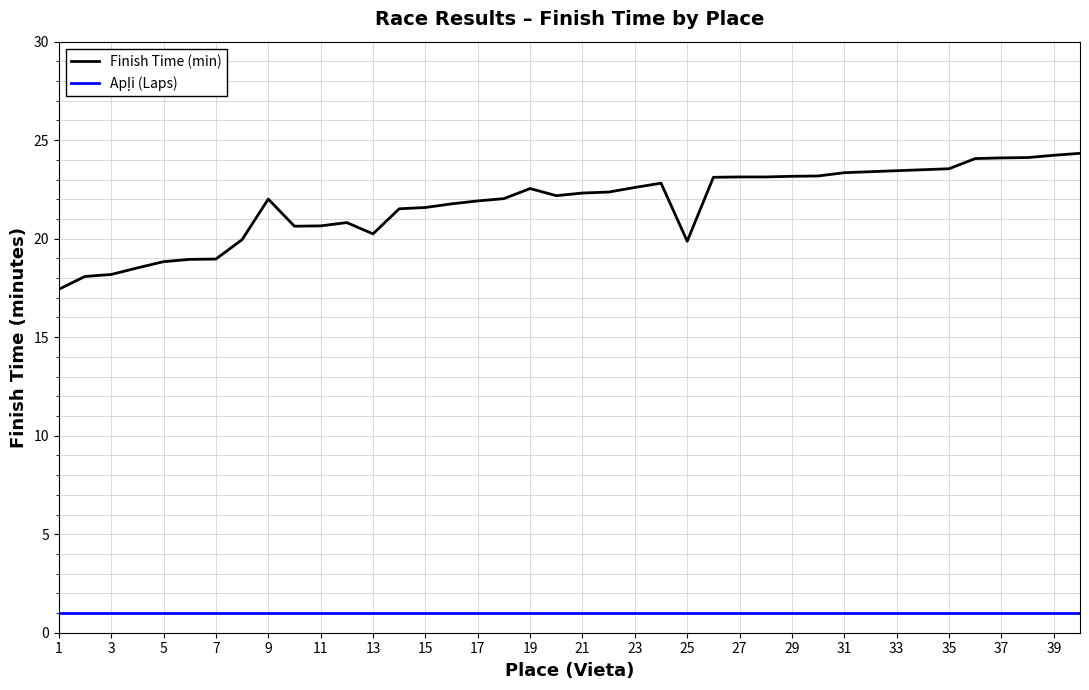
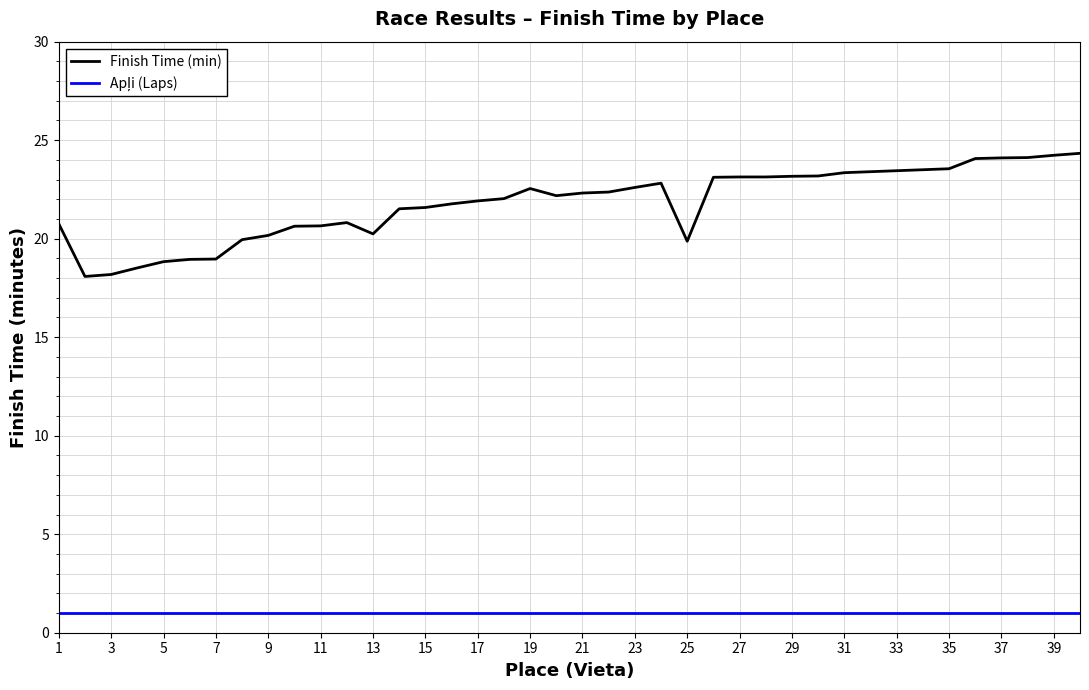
Finish Time (min), 1: 17.4 -> 20.8
Finish Time (min), 9: 22.0 -> 20.2
